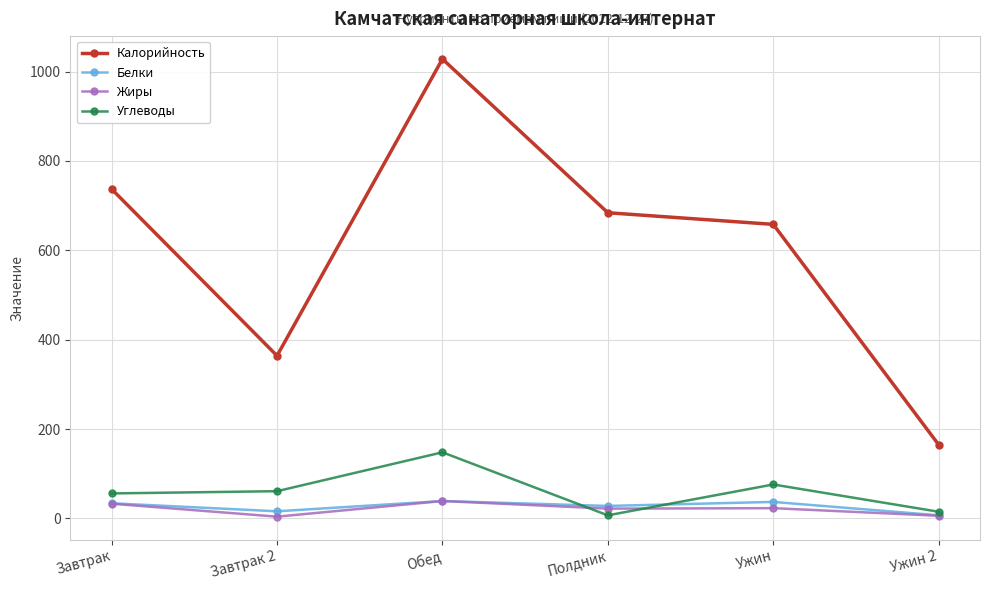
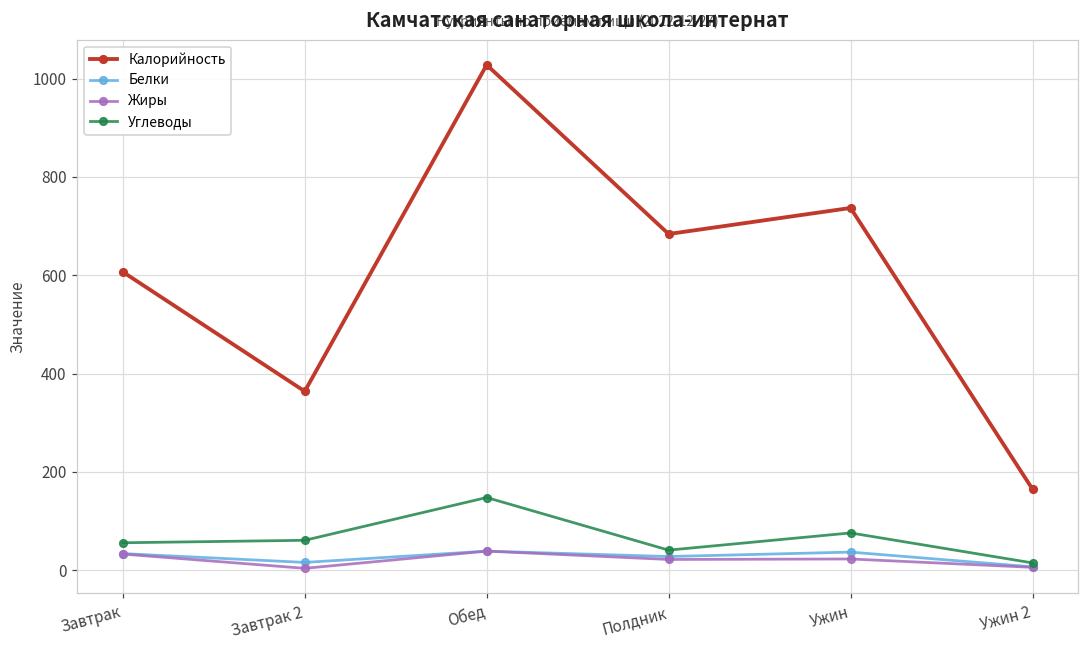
Калорийность, Завтрак: 740 -> 610
Углеводы, Полдник: 10 -> 40
Калорийность, Ужин: 660 -> 740
